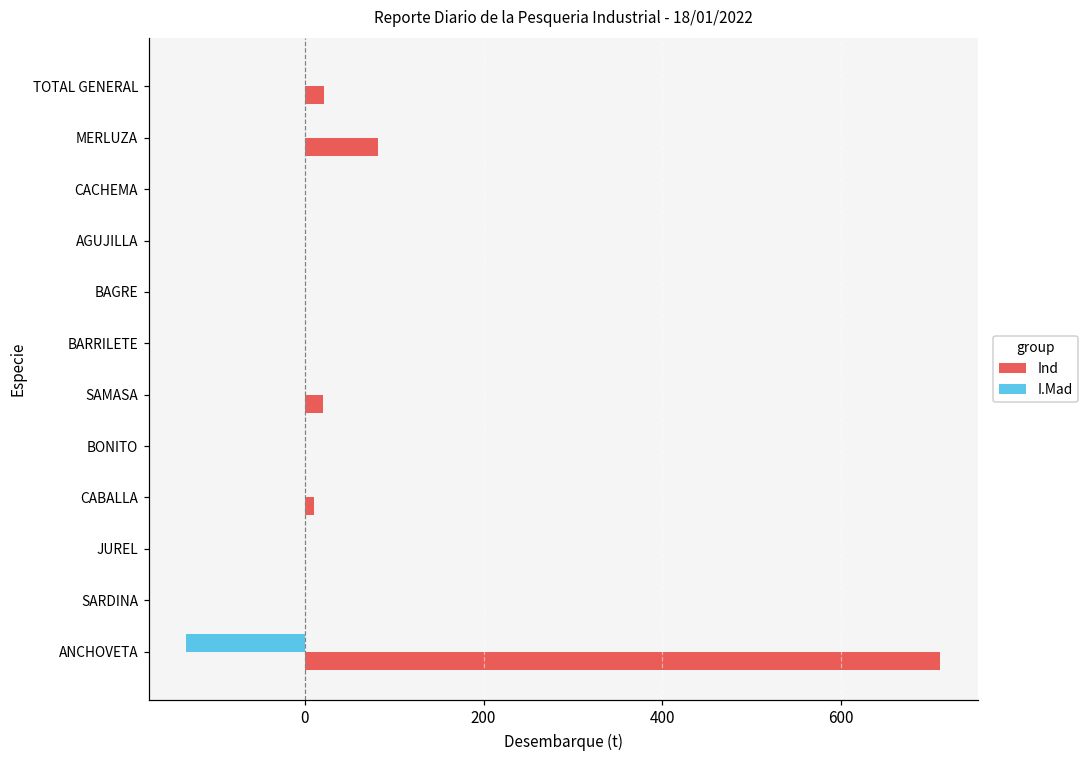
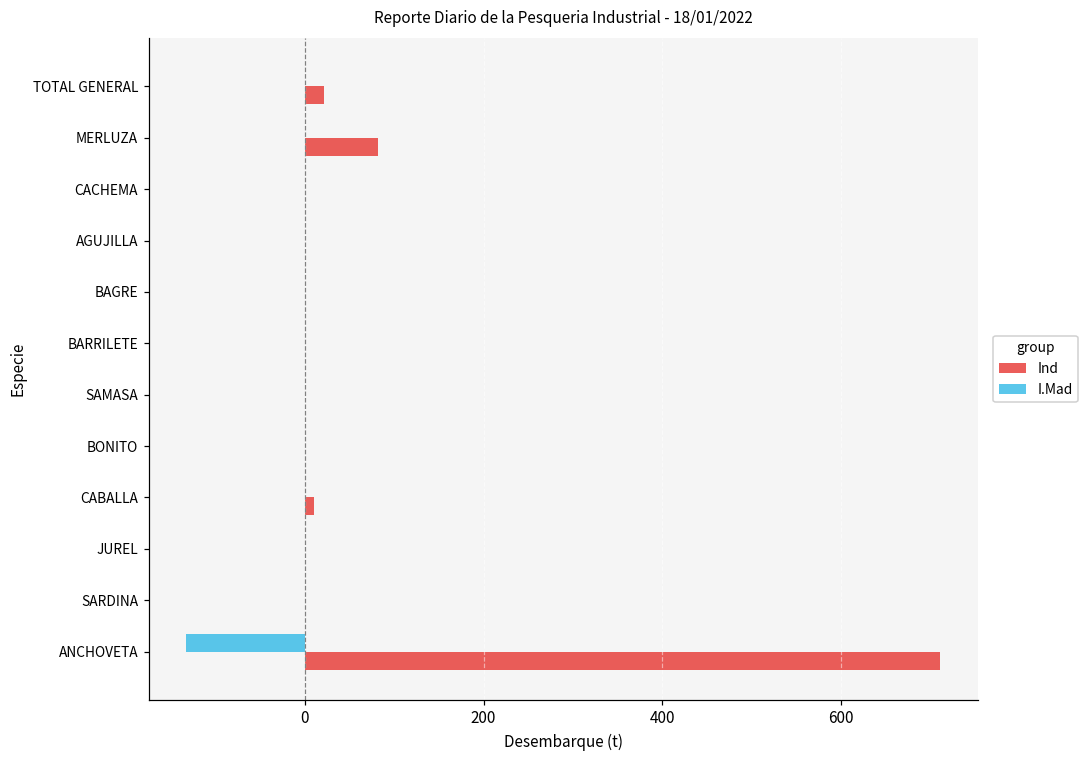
Ind, SAMASA: 20 -> 0
